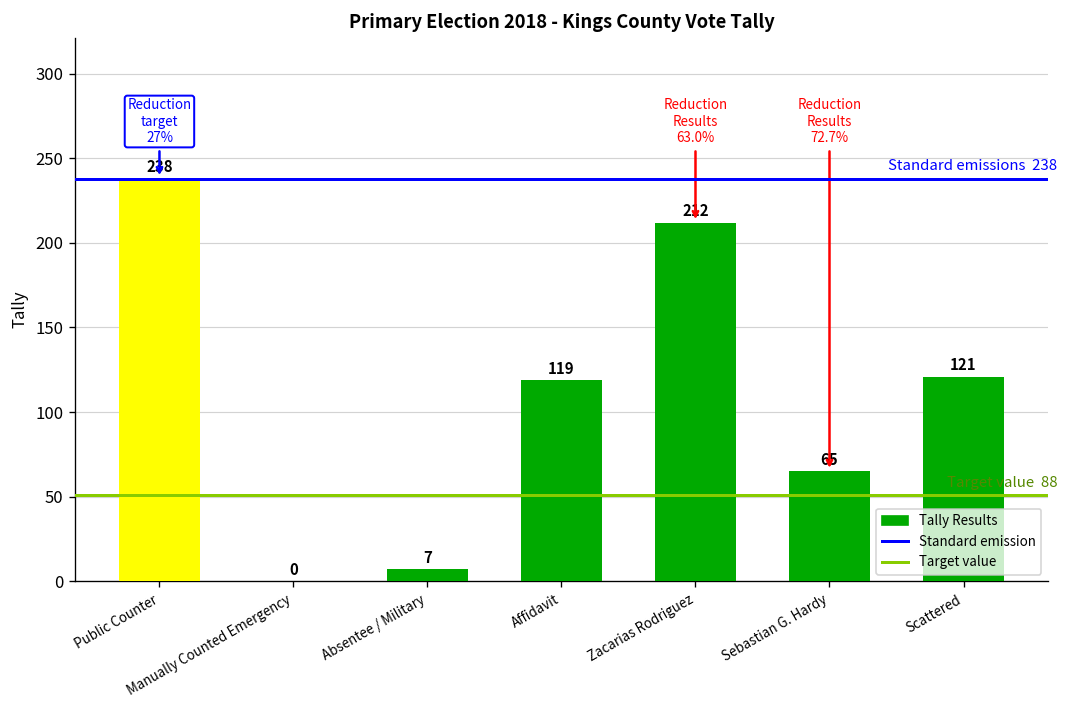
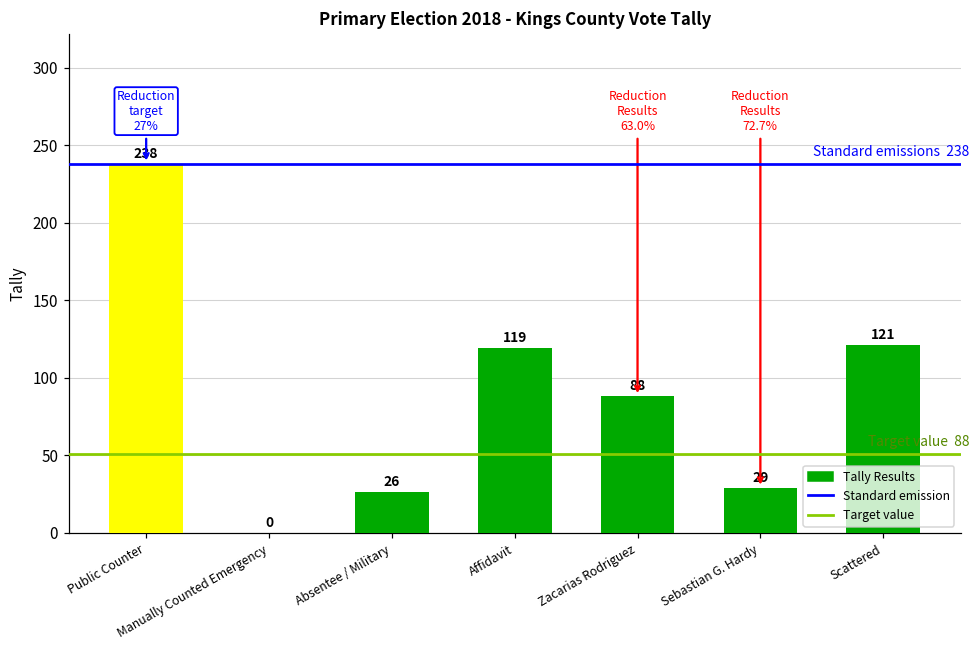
Absentee / Military: 7 -> 26
Zacarias Rodriguez: 212 -> 88
Sebastian G. Hardy: 65 -> 29
